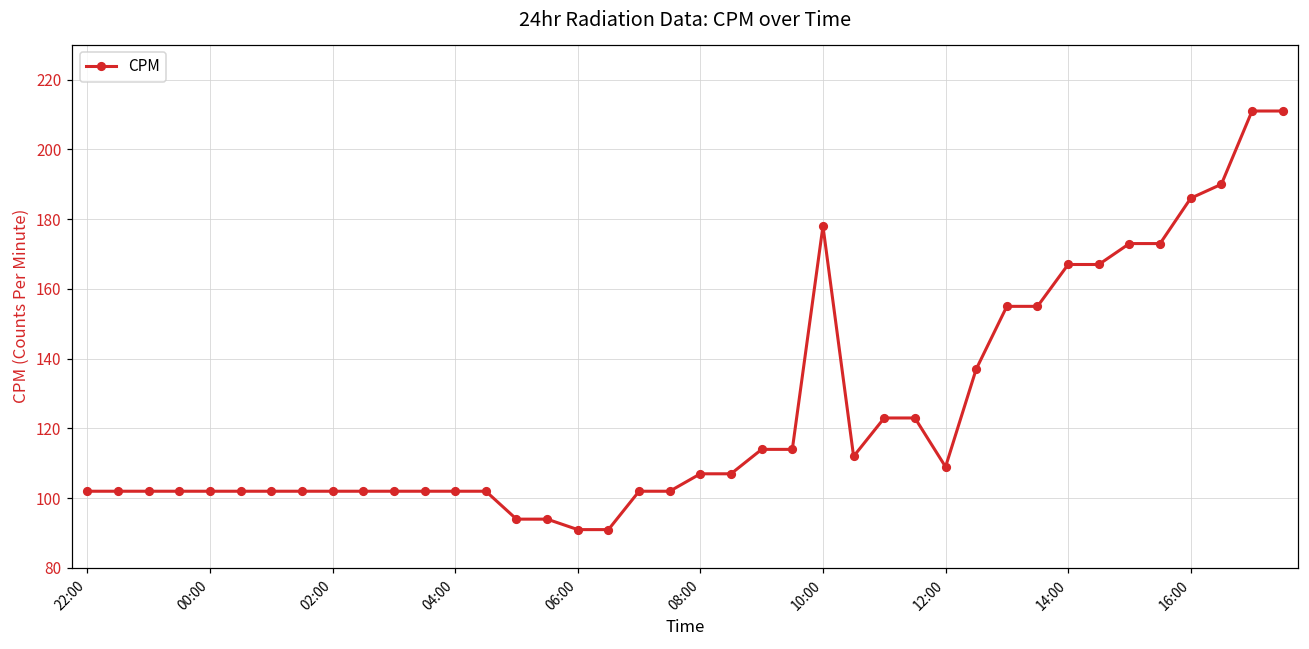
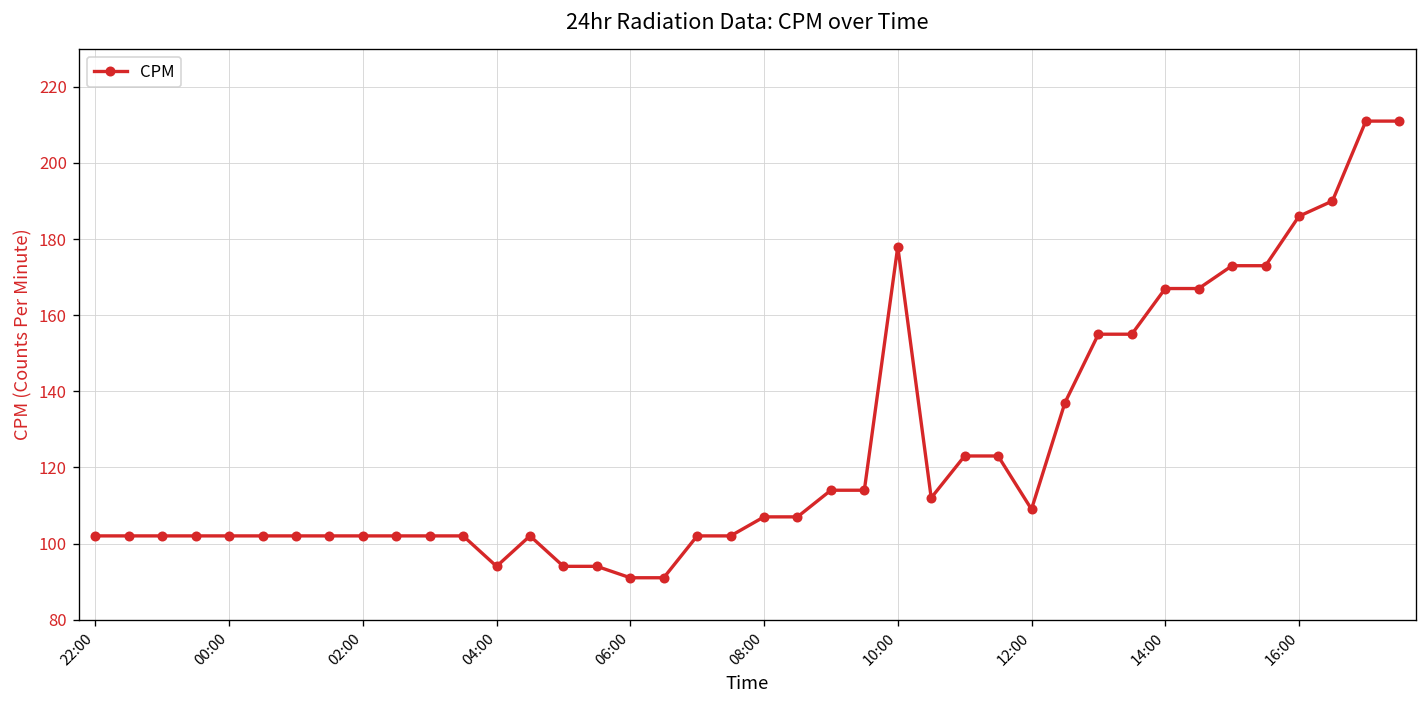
04:00: 102 -> 94
